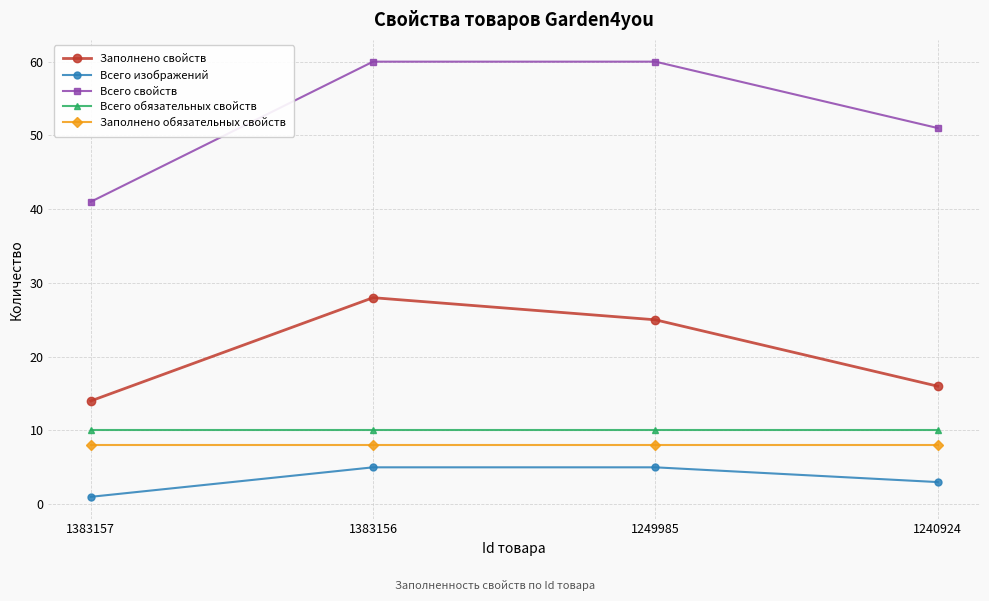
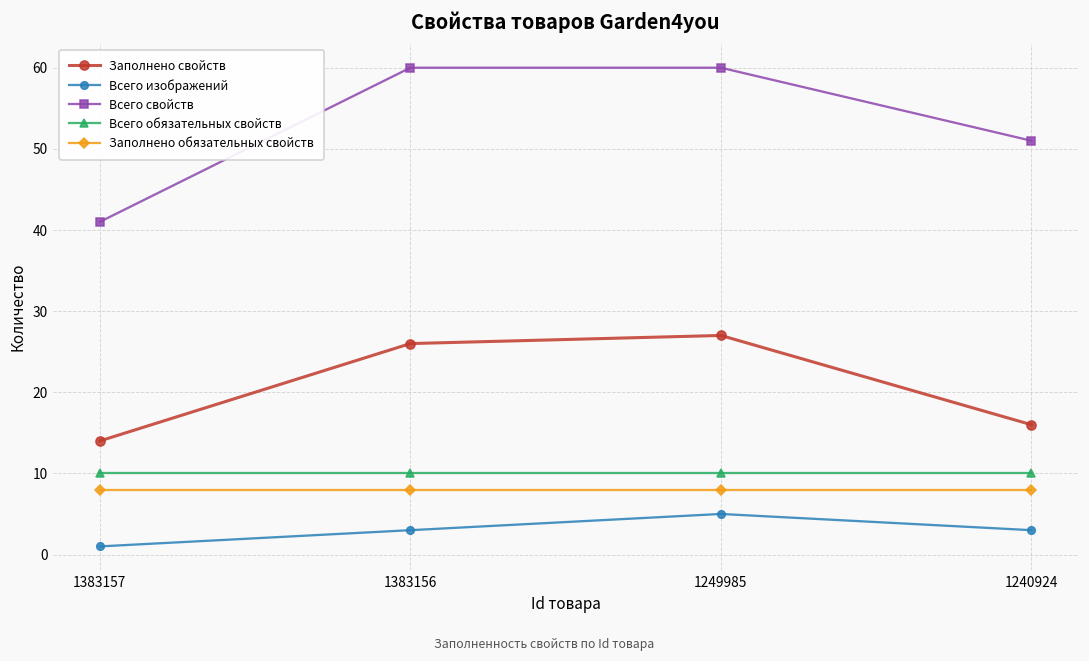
Заполнено свойств, 1383156: 28 -> 26
Всего изображений, 1383156: 5 -> 3
Заполнено свойств, 1249985: 25 -> 27
